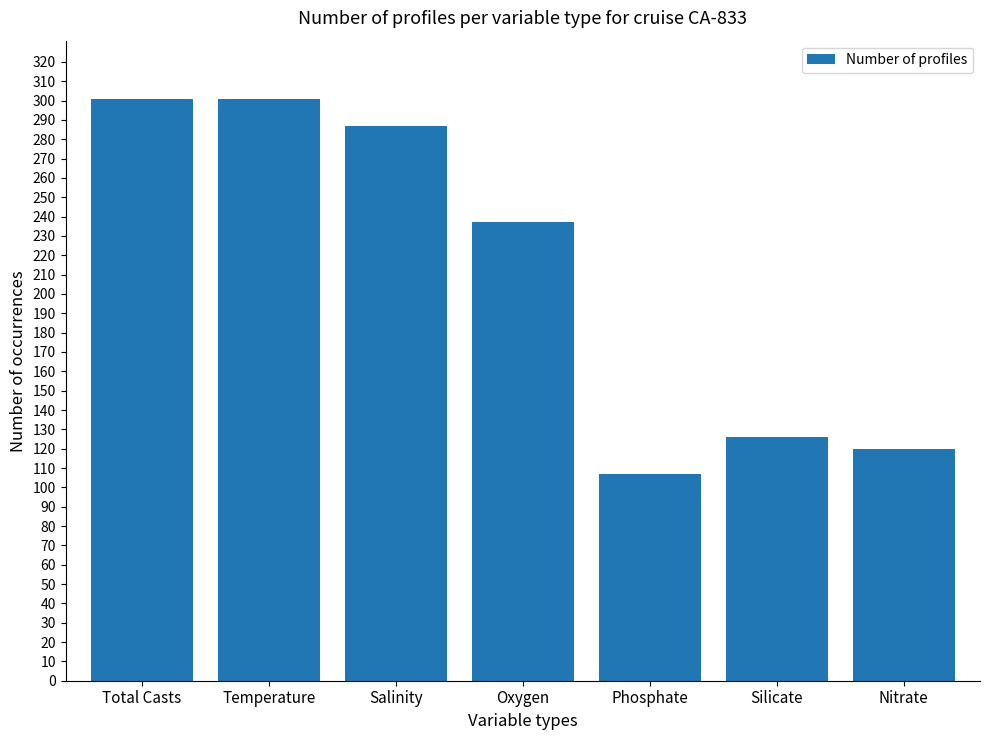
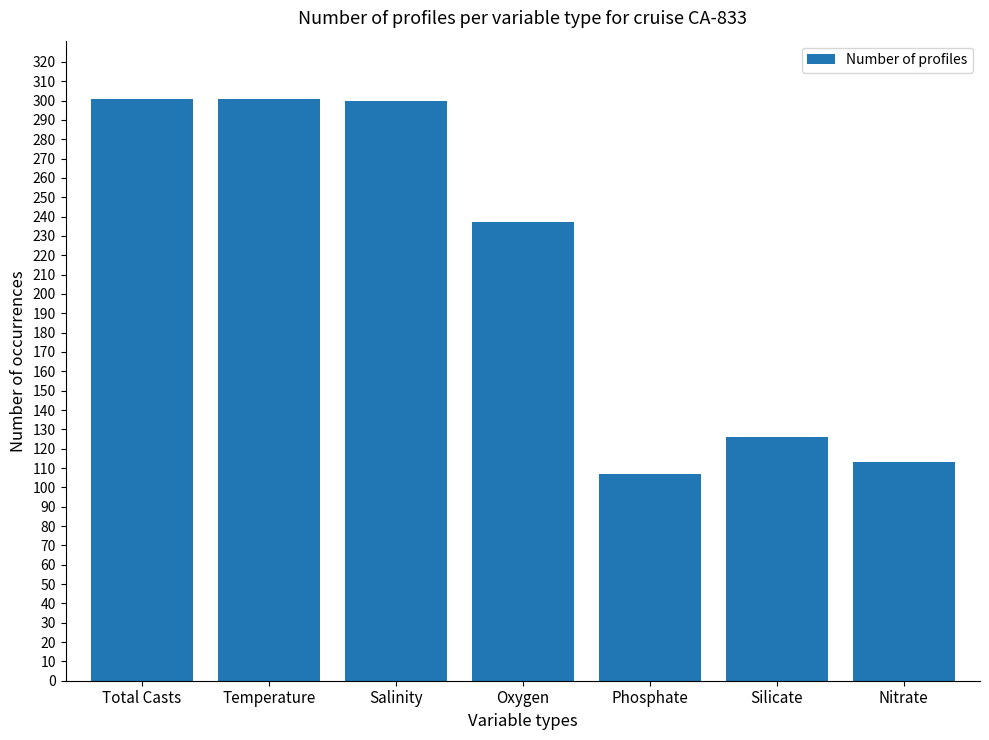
Salinity: 287 -> 300
Nitrate: 120 -> 113
